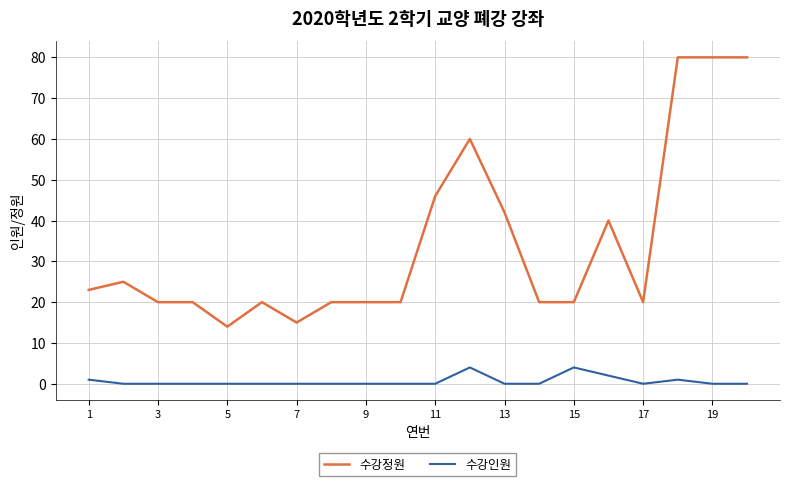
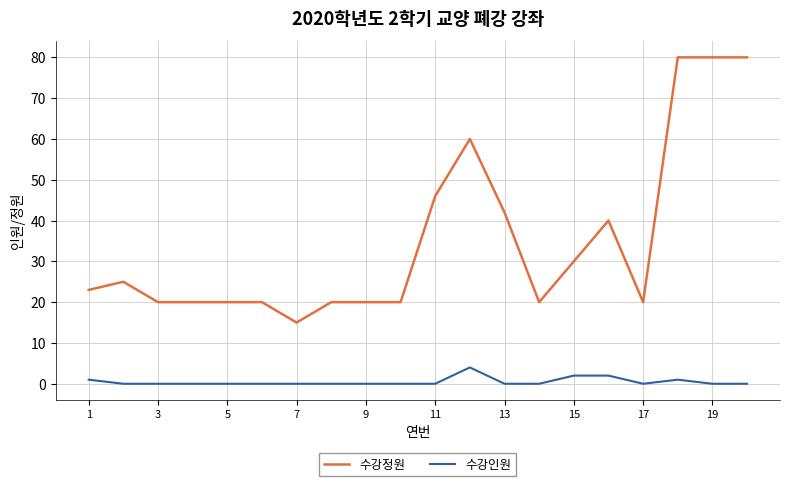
수강정원, 5: 14 -> 20
수강정원, 15: 20 -> 30
수강인원, 15: 4 -> 2
